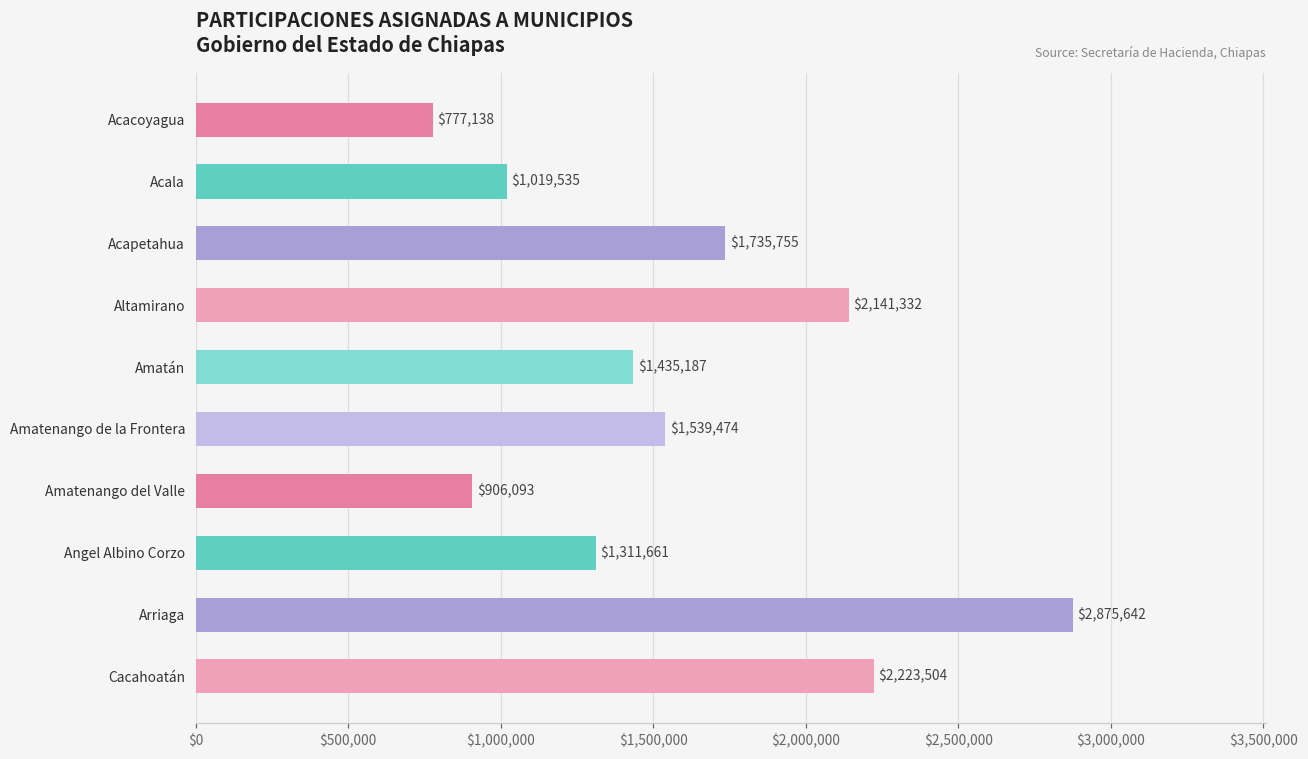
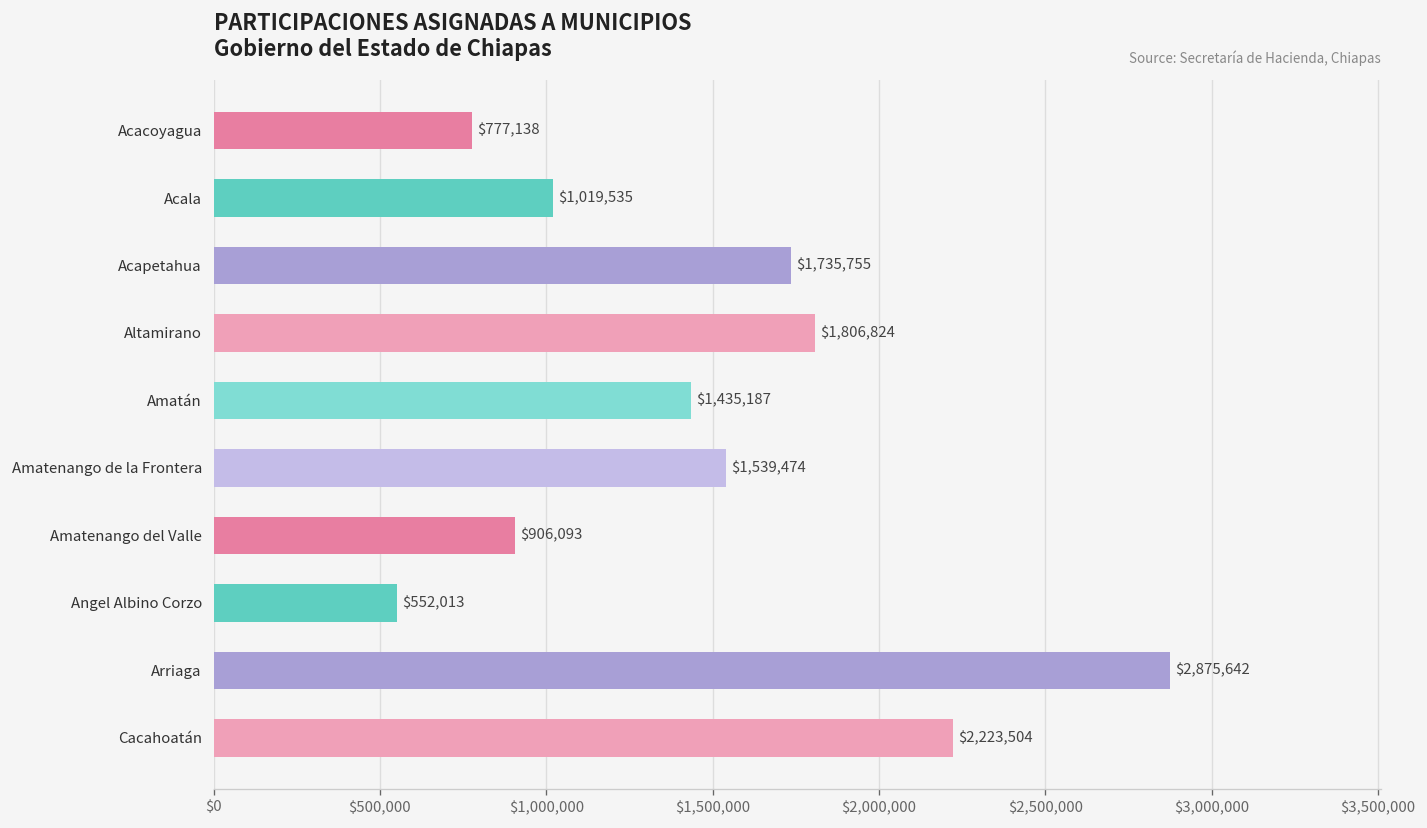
Altamirano: $2,141,332 -> $1,806,824
Angel Albino Corzo: $1,311,661 -> $552,013
